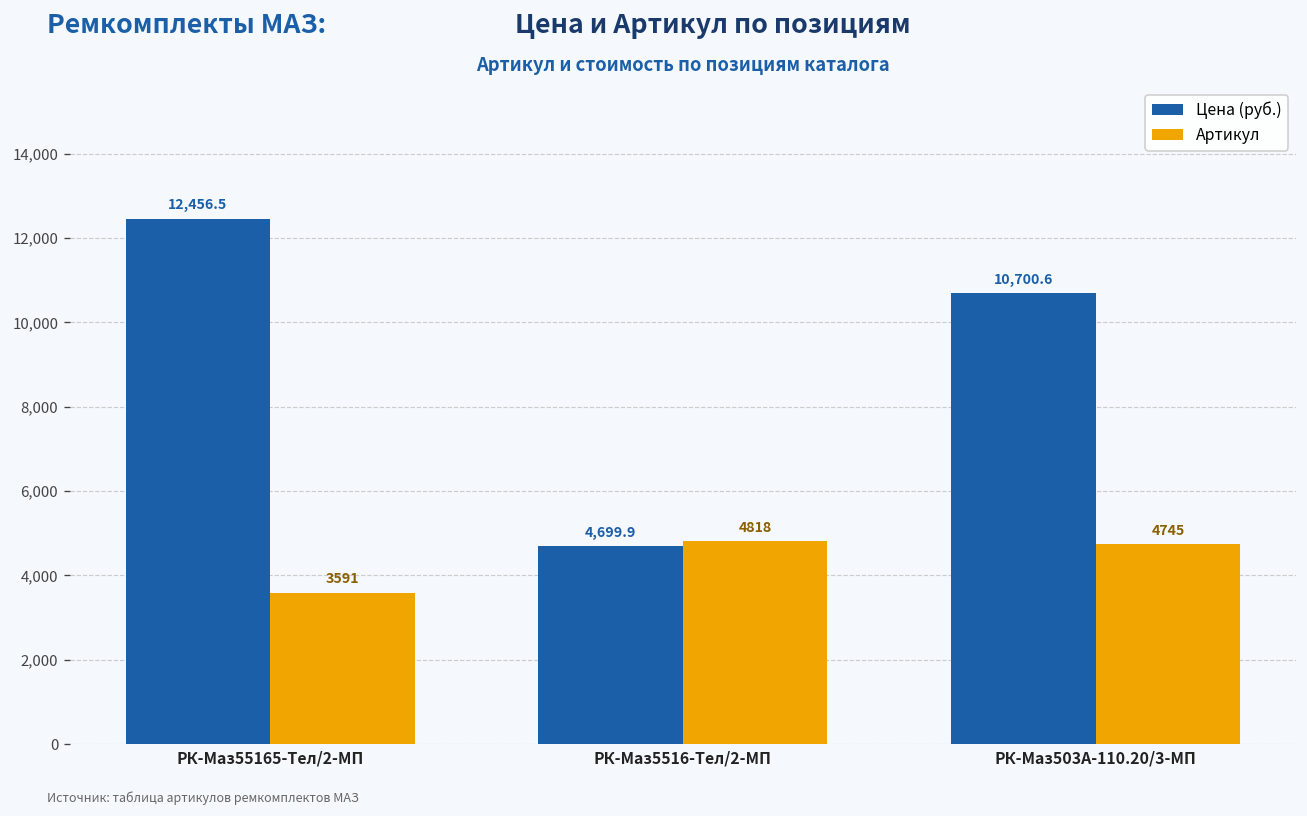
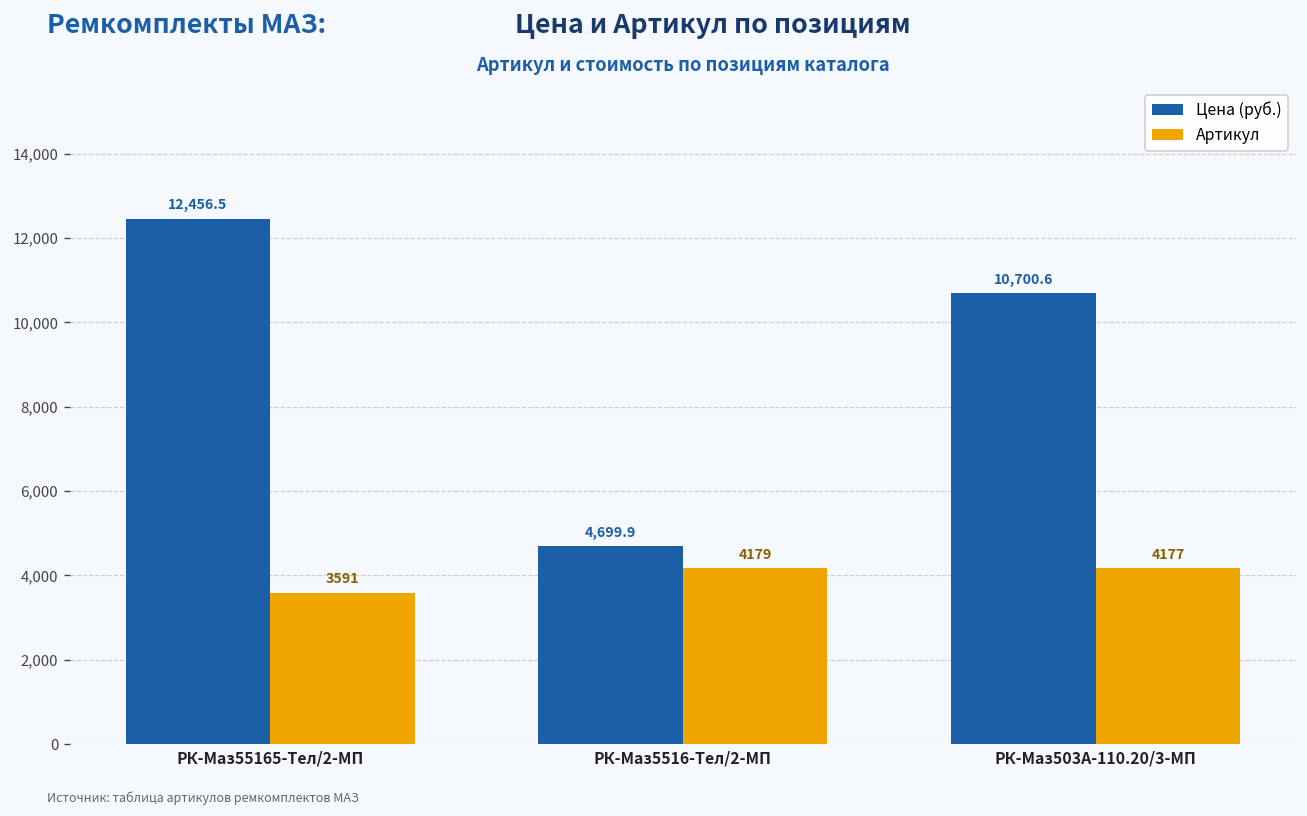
Артикул, РК-Маз5516-Тел/2-МП: 4818 -> 4179
Артикул, РК-Маз503А-110.20/3-МП: 4745 -> 4177
